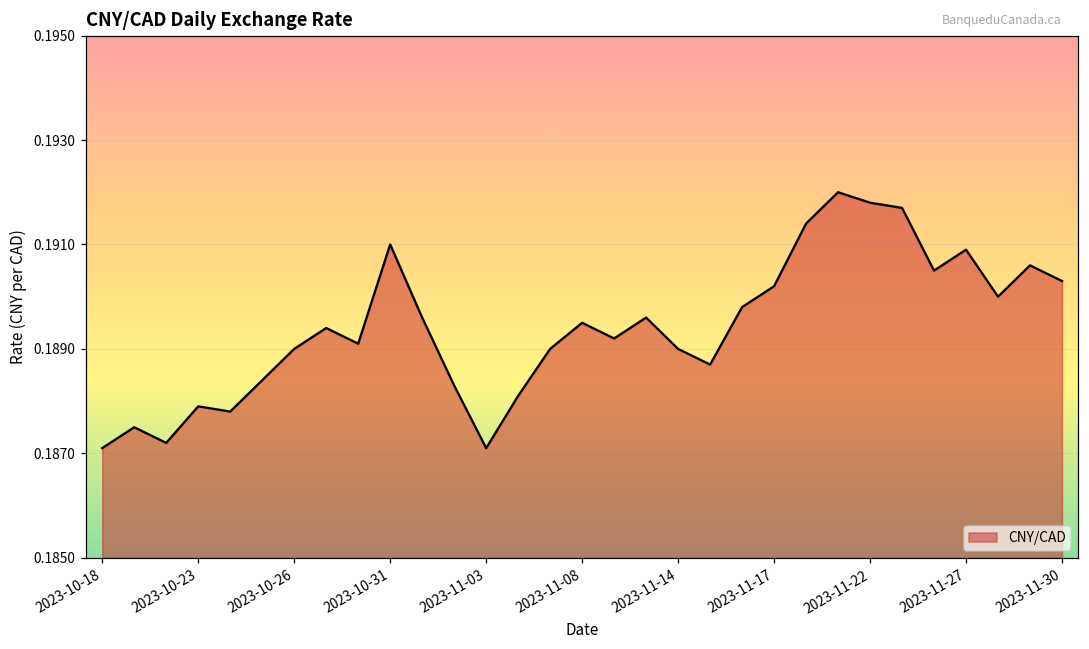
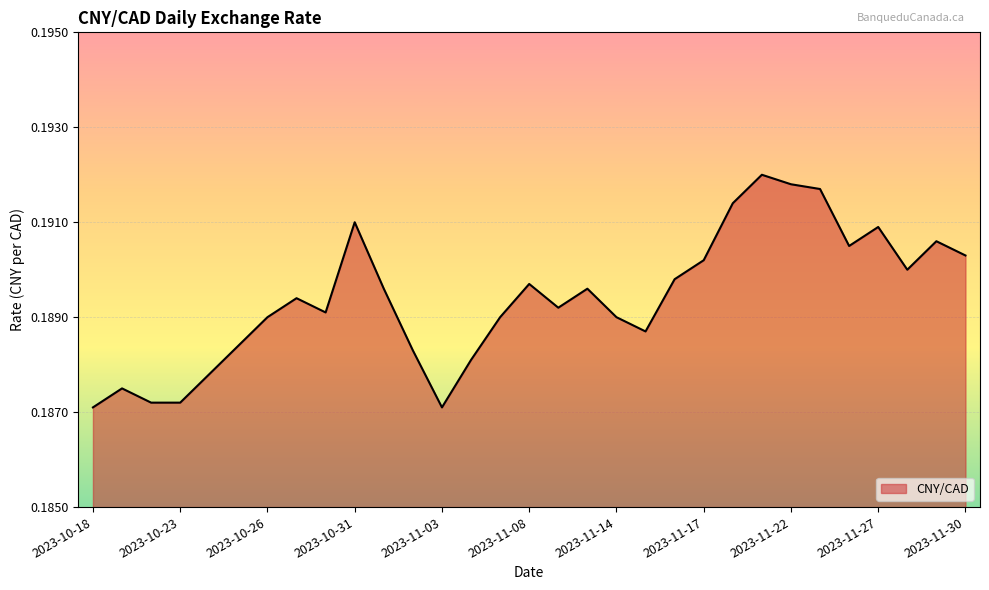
2023-10-23: 0.1879 -> 0.1872
2023-11-08: 0.1895 -> 0.1897
